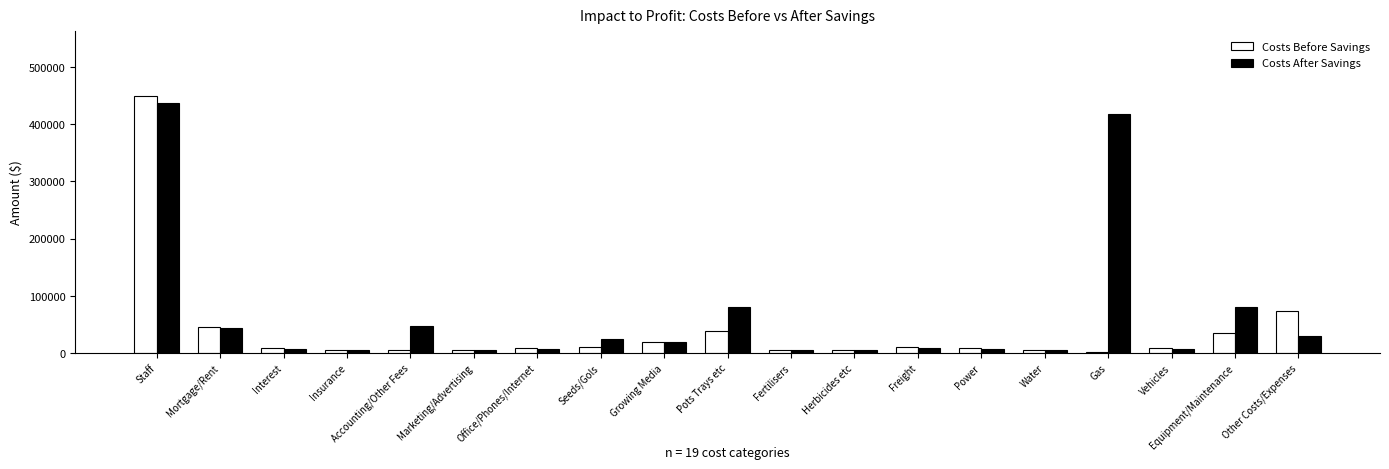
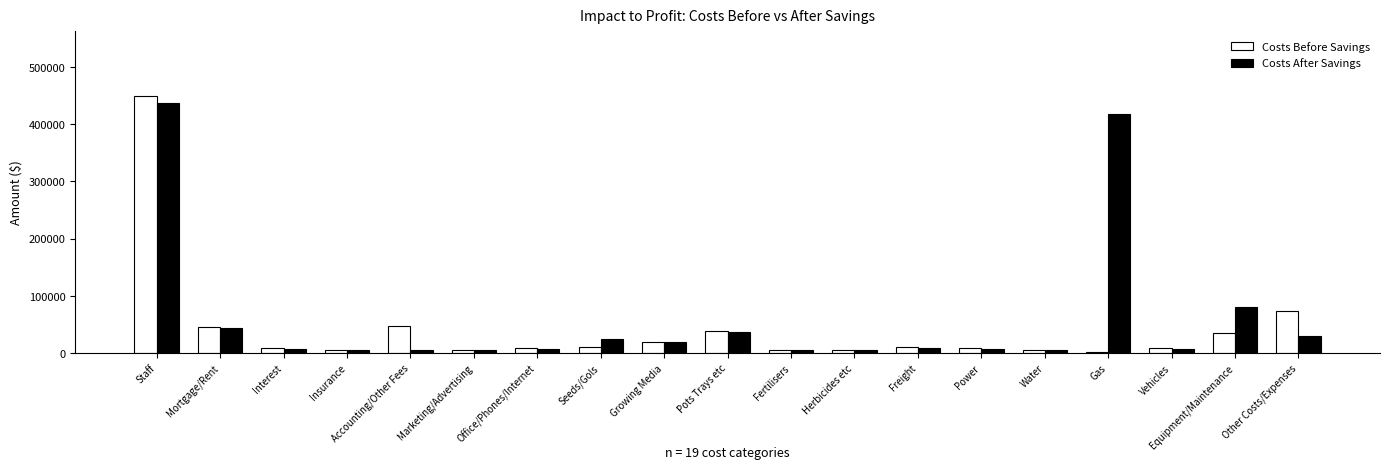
Costs Before Savings, Accounting/Other Fees: 10000 -> 50000
Costs After Savings, Accounting/Other Fees: 50000 -> 0
Costs After Savings, Pots Trays etc: 80000 -> 40000
